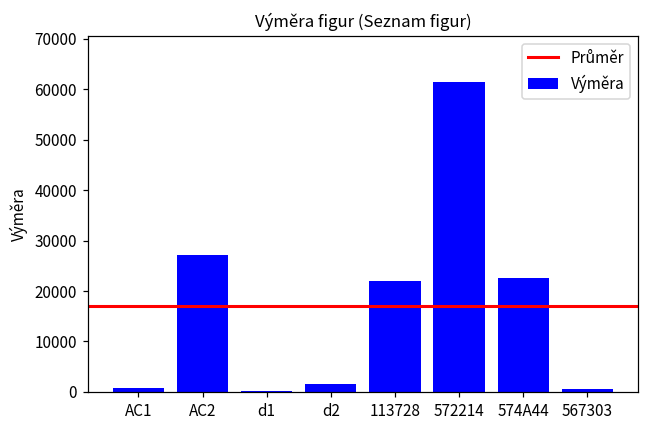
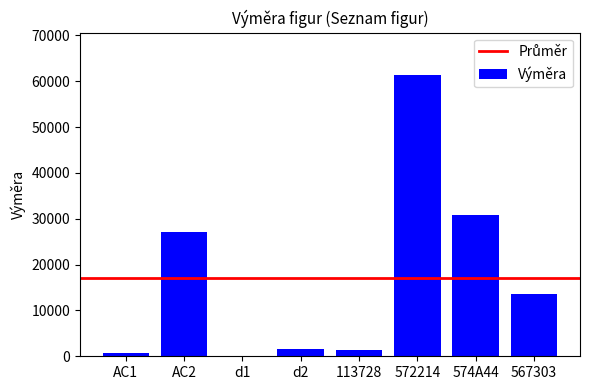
113728: 22000 -> 1000
574A44: 23000 -> 31000
567303: 0 -> 14000
